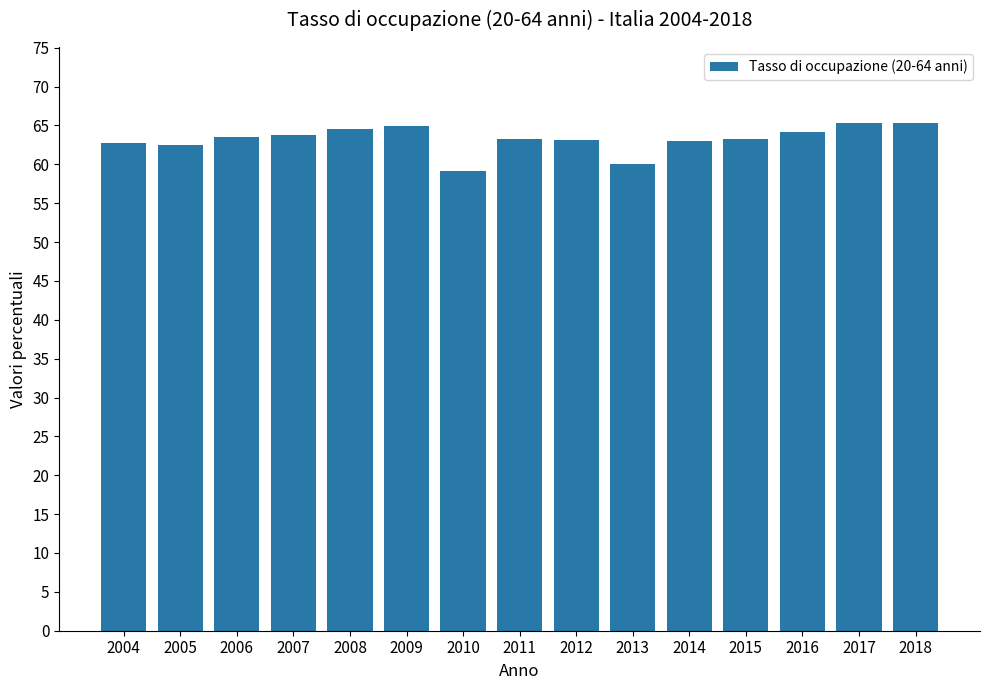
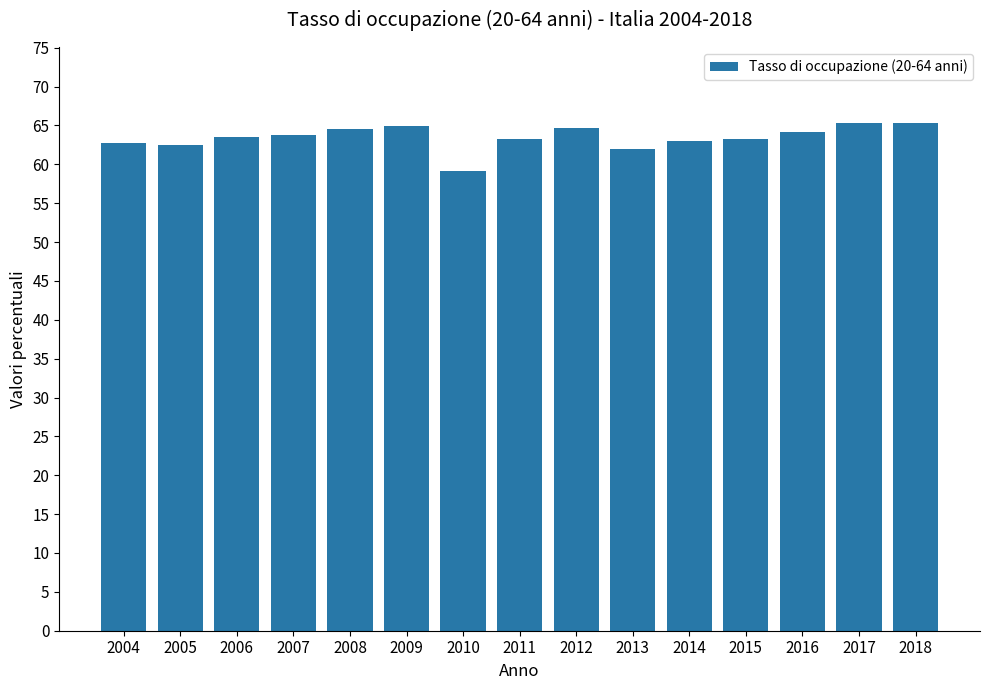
2012: 63 -> 65
2013: 60 -> 62
